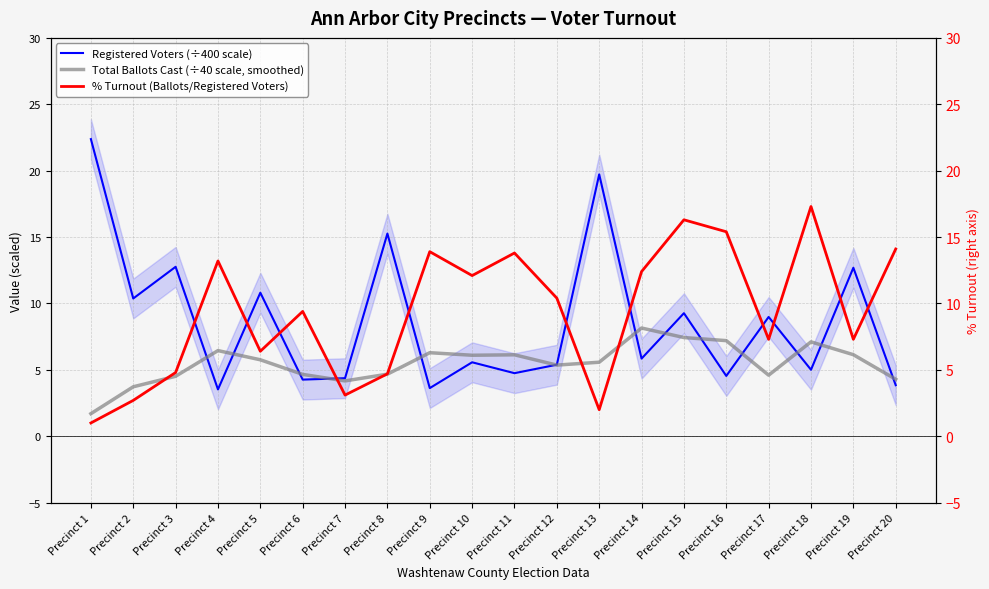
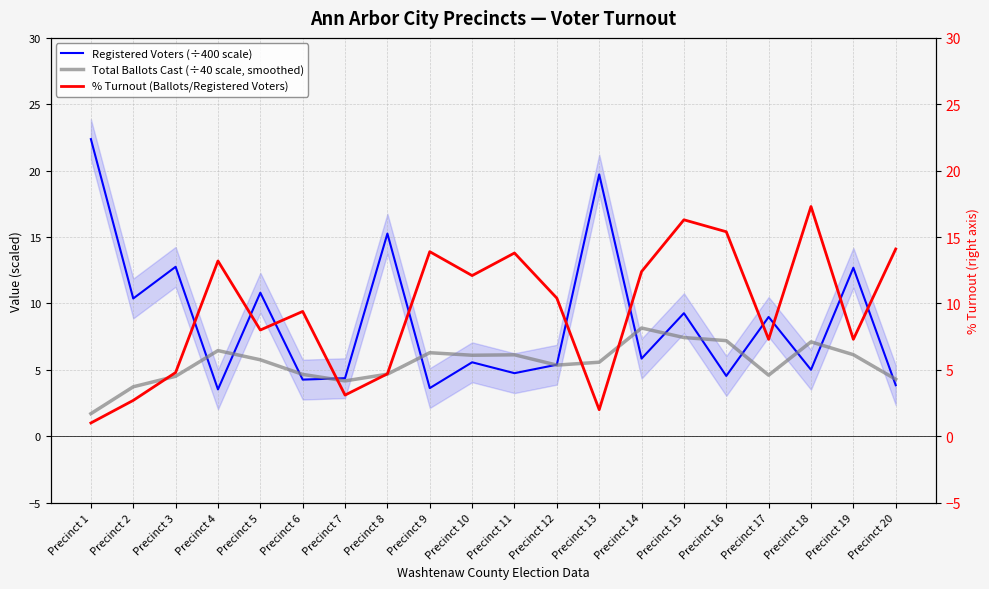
% Turnout (Ballots/Registered Voters), Precinct 5: 6.4 -> 8.0
